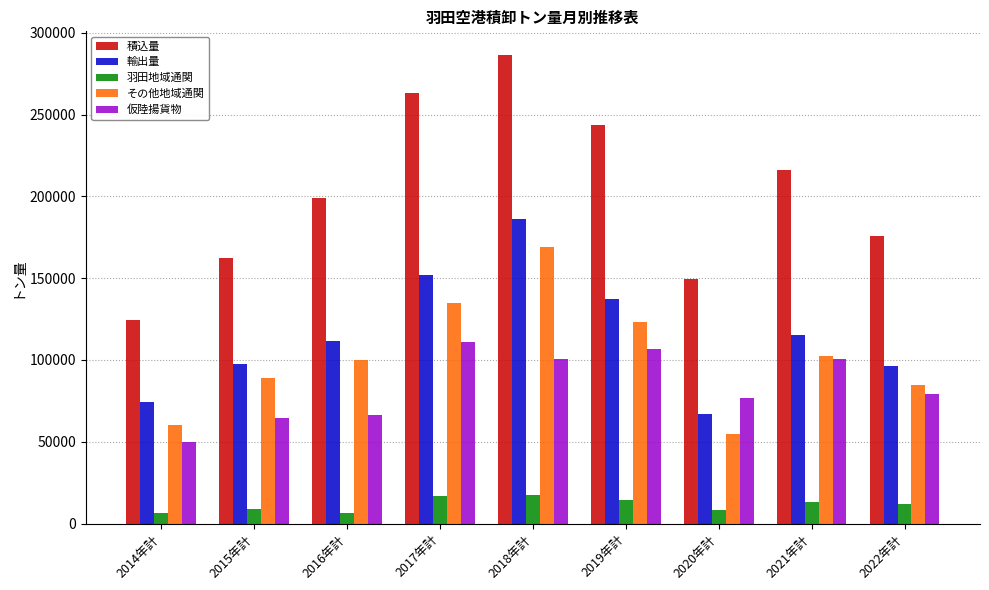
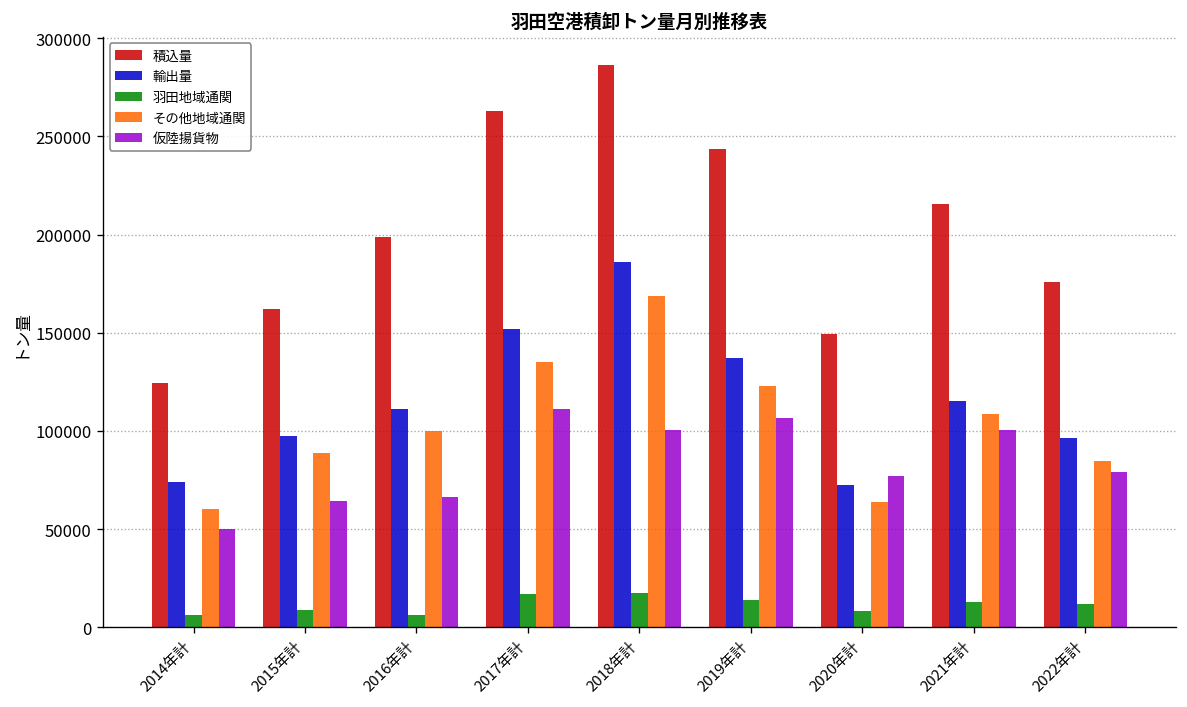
輸出量, 2020年計: 67000 -> 72000
その他地域通関, 2020年計: 55000 -> 64000
その他地域通関, 2021年計: 102000 -> 108000
